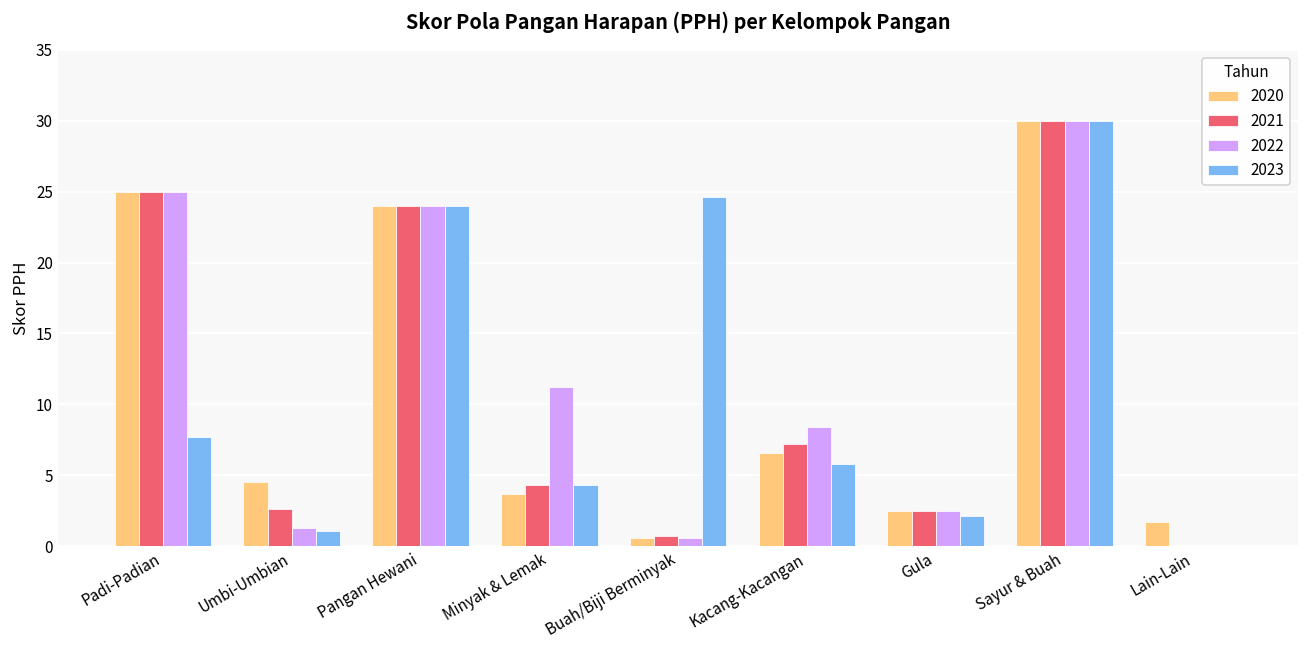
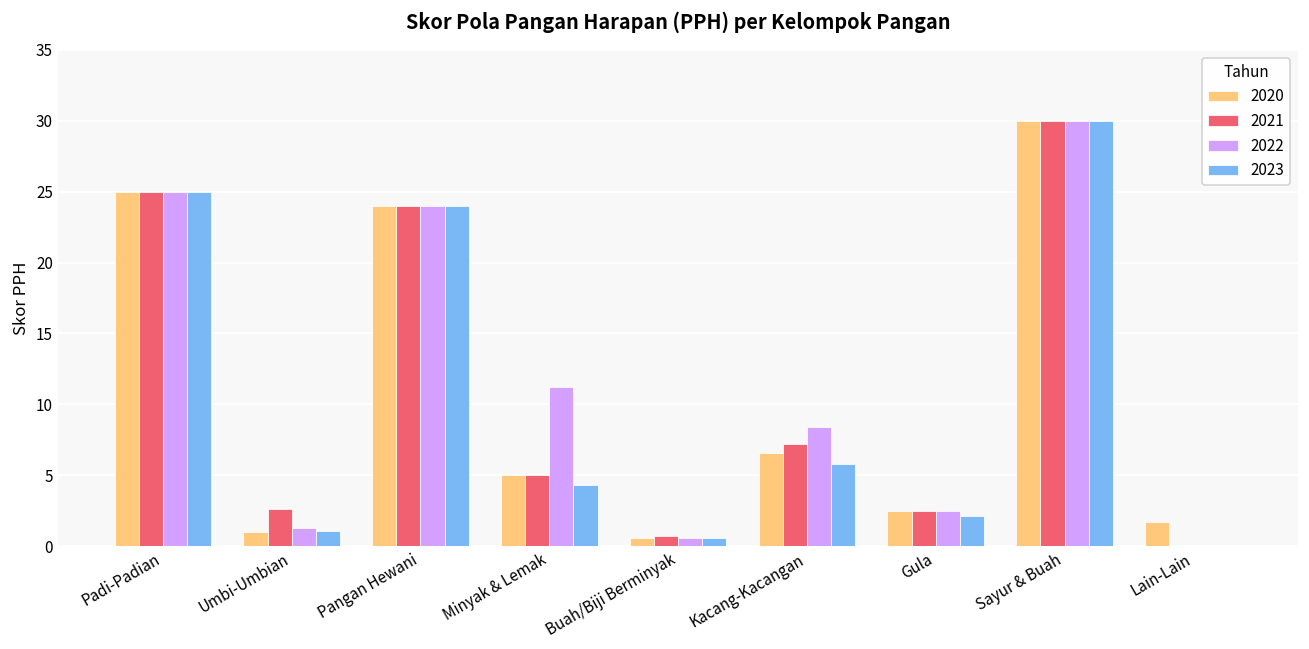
2023, Padi-Padian: 7.7 -> 25.0
2020, Umbi-Umbian: 4.5 -> 1.0
2020, Minyak & Lemak: 3.7 -> 5.0
2021, Minyak & Lemak: 4.3 -> 5.0
2023, Buah/Biji Berminyak: 24.6 -> 0.6
